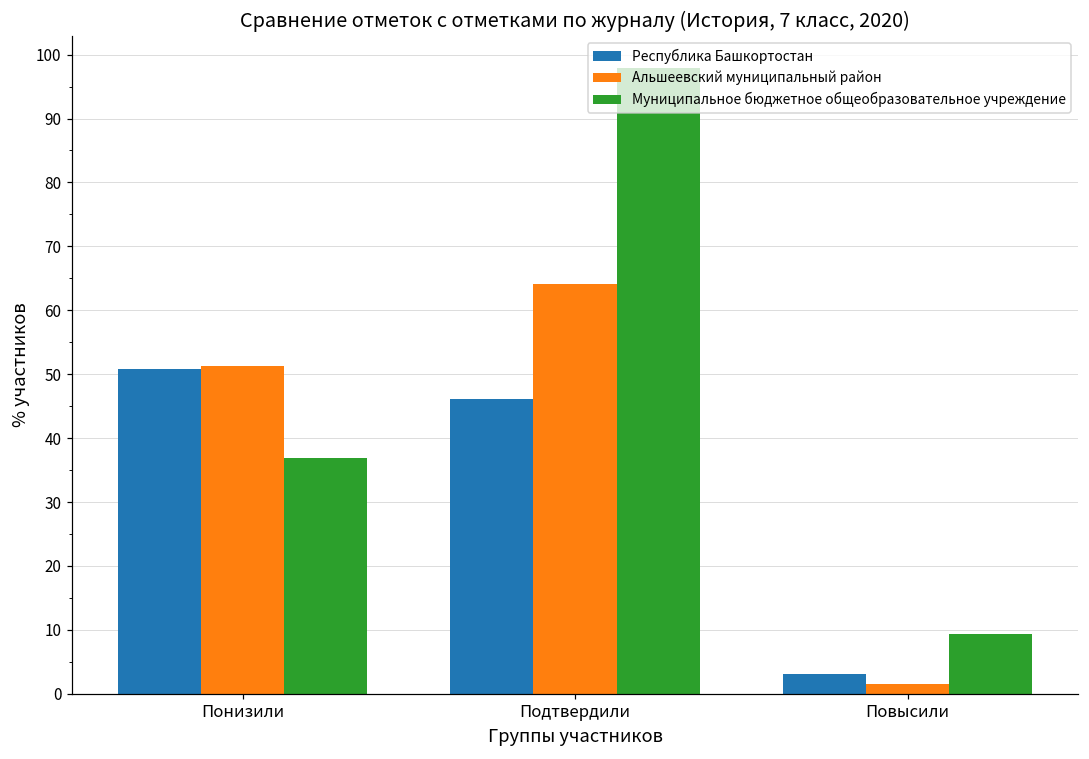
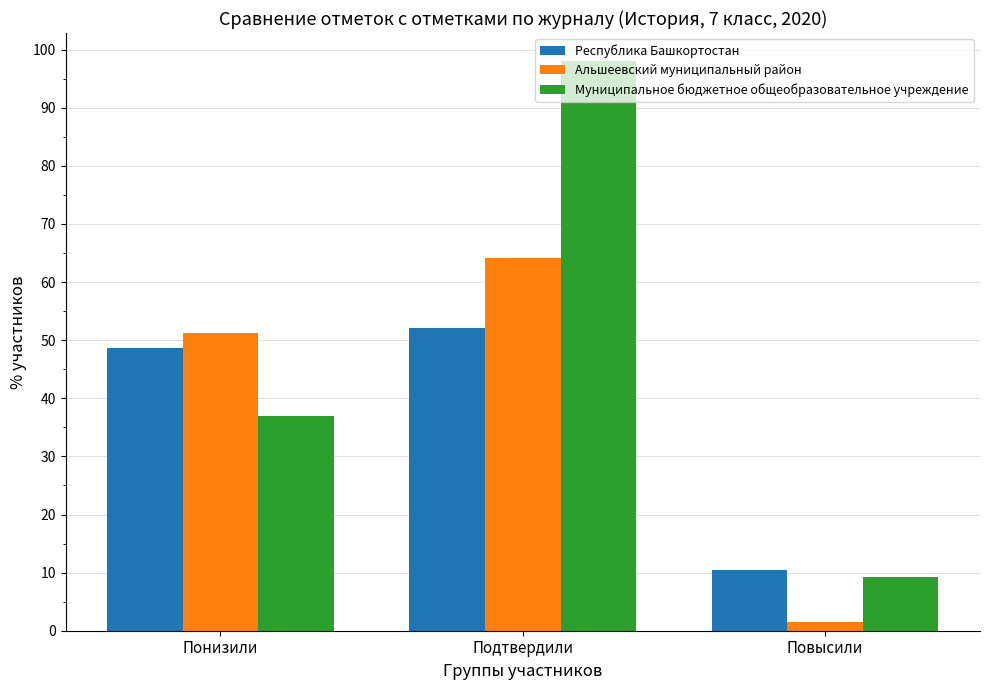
Республика Башкортостан, Понизили: 51 -> 49
Республика Башкортостан, Подтвердили: 46 -> 52
Республика Башкортостан, Повысили: 3 -> 10
